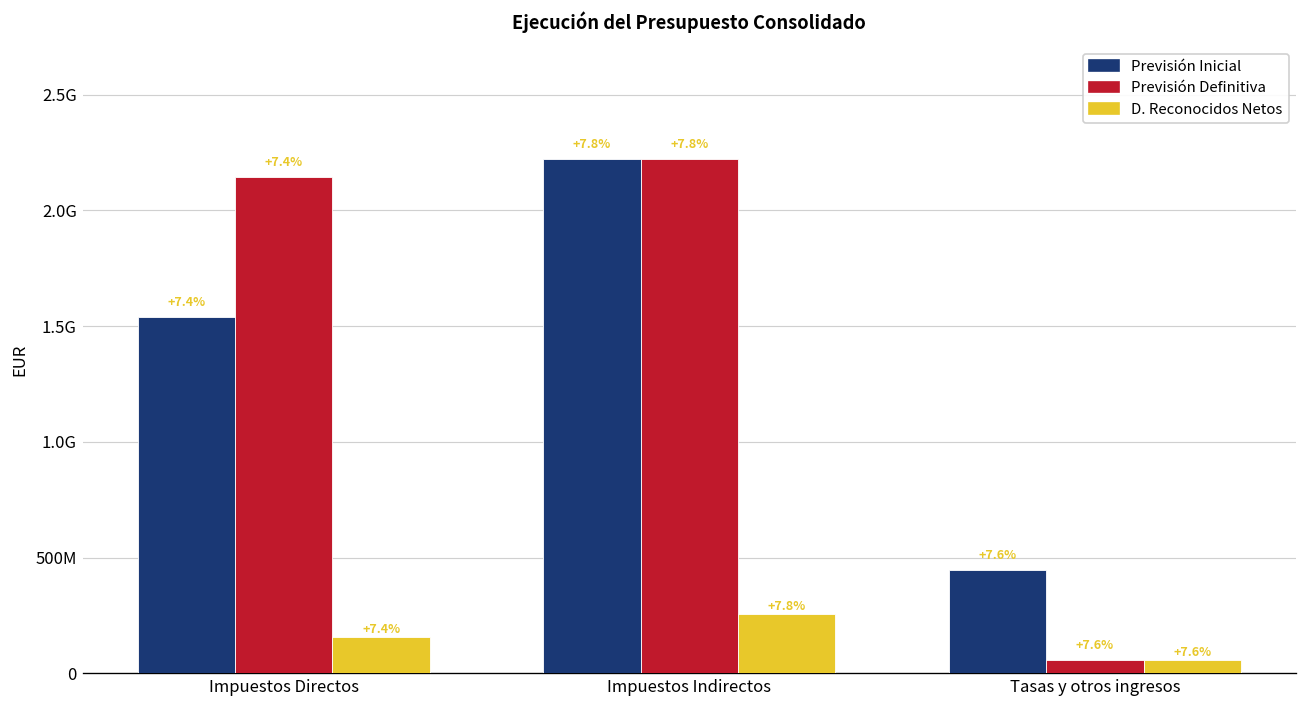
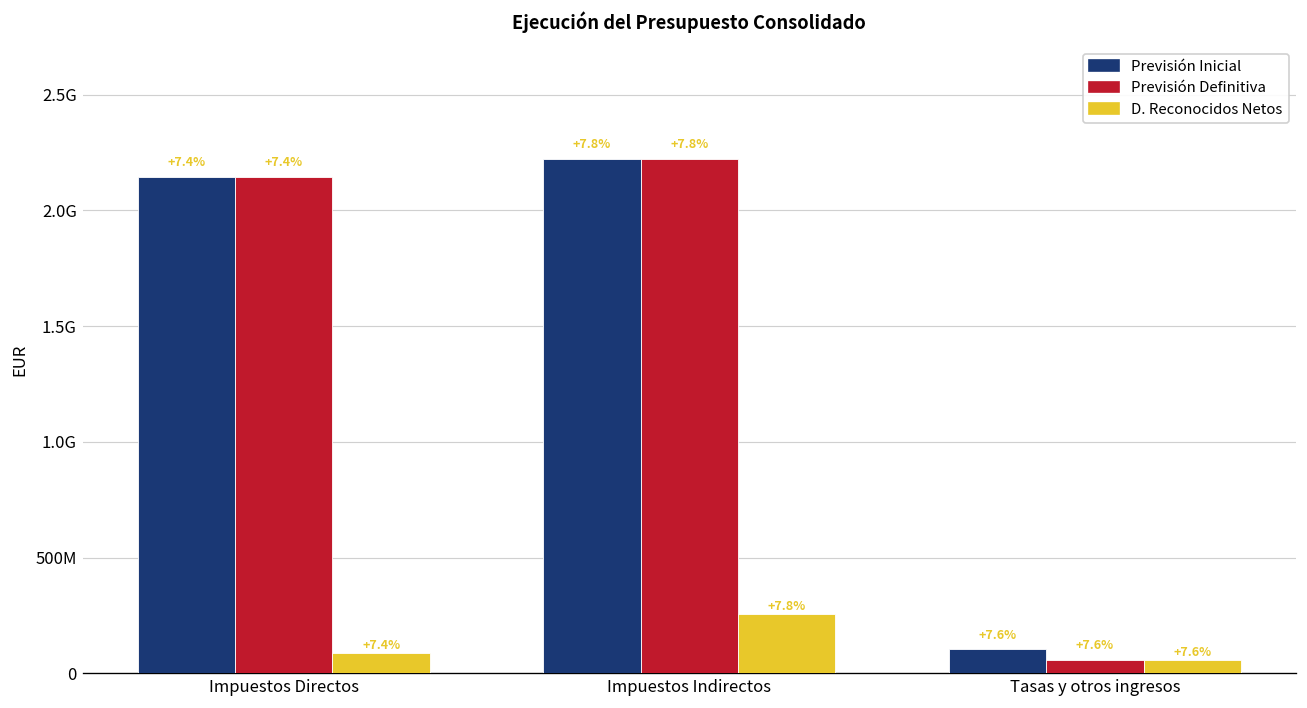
Previsión Inicial, Impuestos Directos: 1540000000 -> 2150000000
D. Reconocidos Netos, Impuestos Directos: 160000000 -> 90000000
Previsión Inicial, Tasas y otros ingresos: 450000000 -> 100000000
